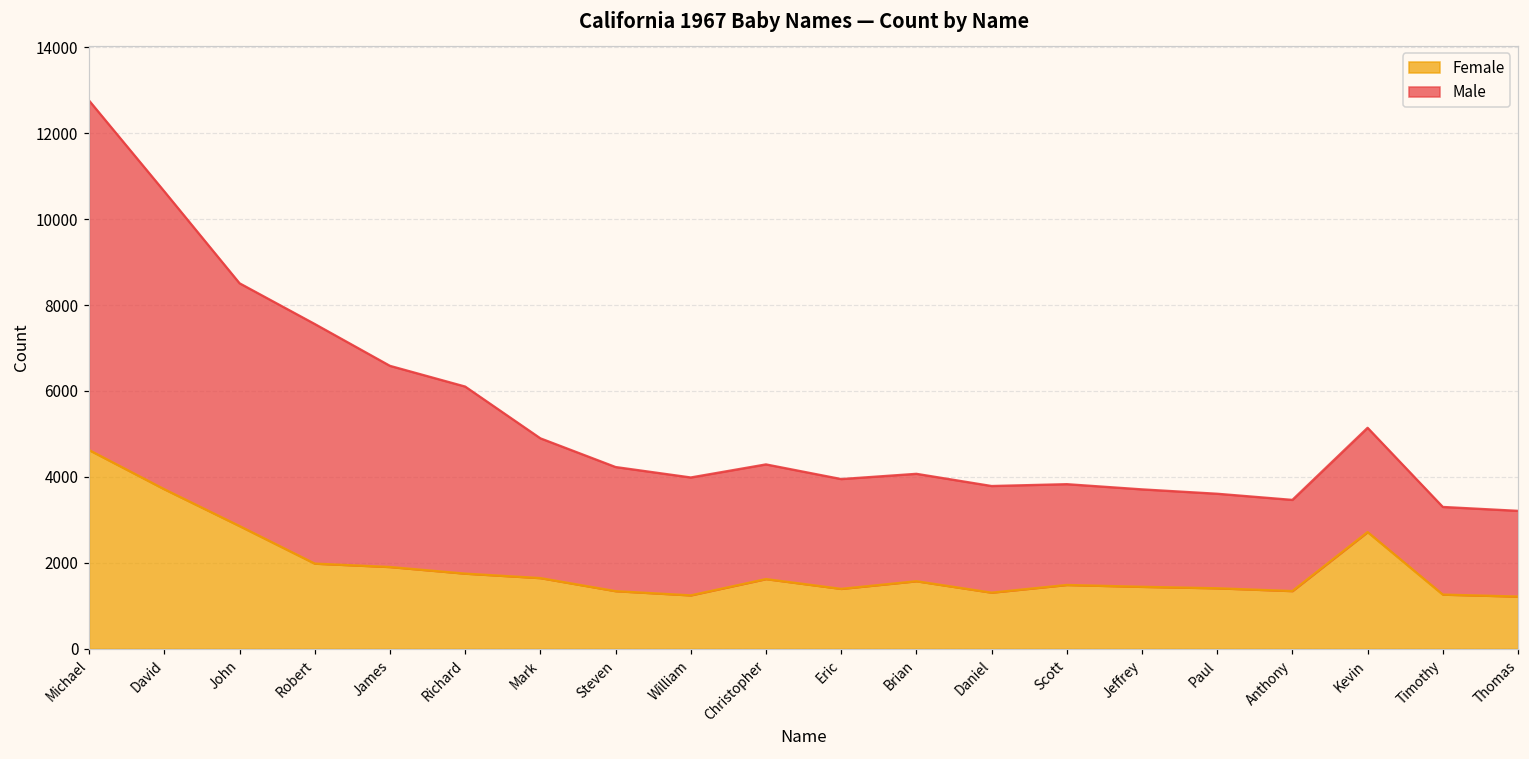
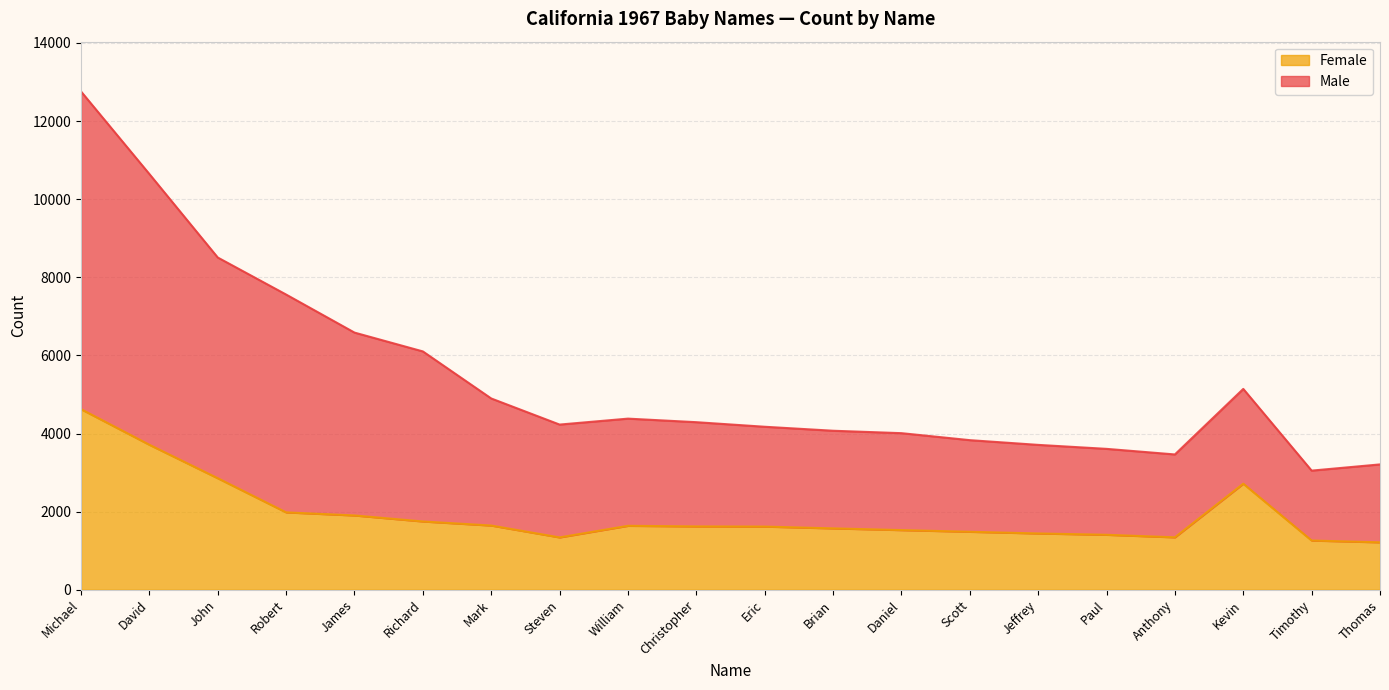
Female, William: 1200 -> 1600
Female, Eric: 1400 -> 1600
Female, Daniel: 1300 -> 1500
Male, Timothy: 2000 -> 1800
